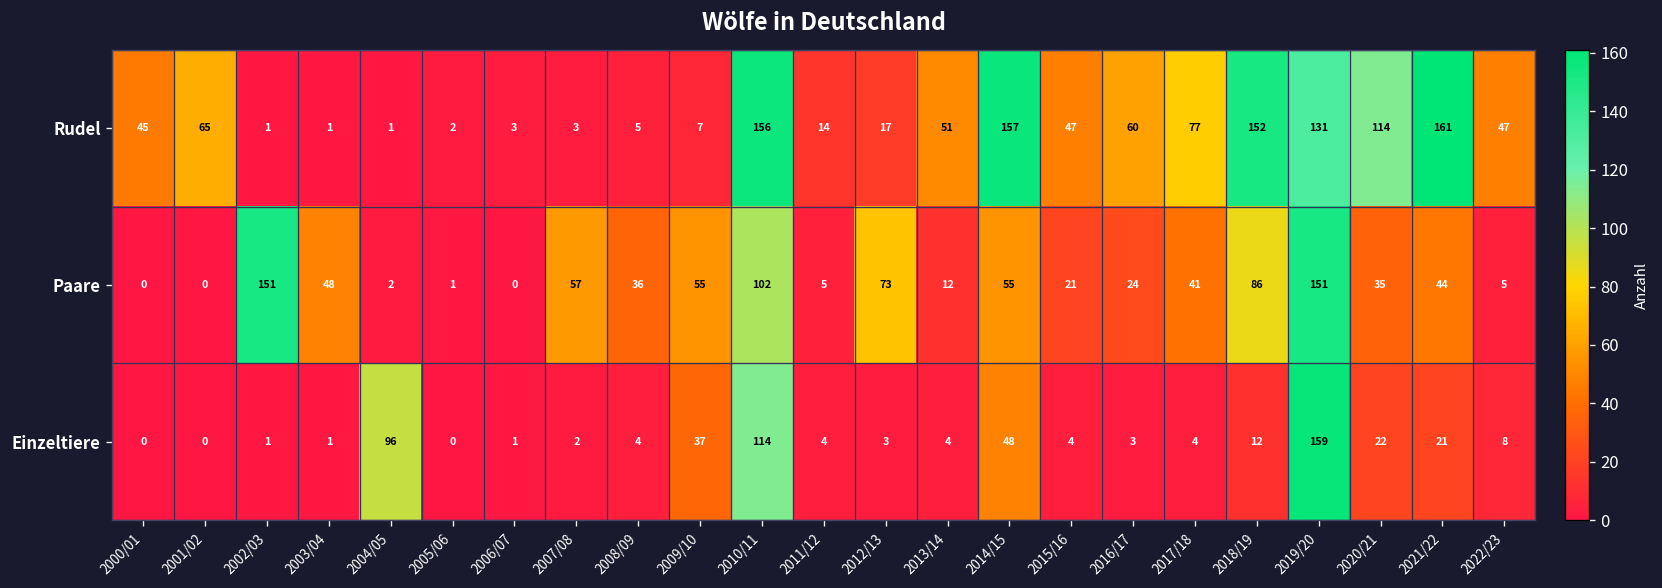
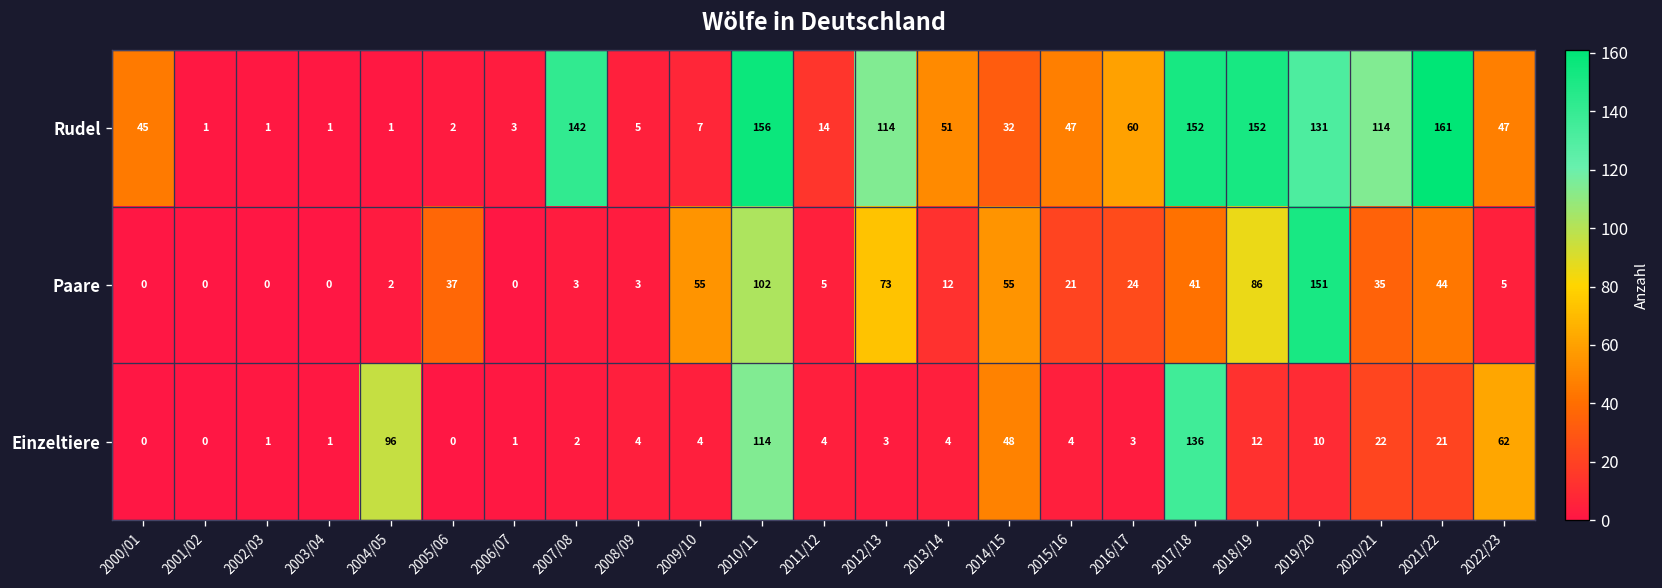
Rudel, 2001/02: 65 -> 1
Rudel, 2007/08: 3 -> 142
Rudel, 2012/13: 17 -> 114
Rudel, 2014/15: 157 -> 32
Rudel, 2017/18: 77 -> 152
Paare, 2002/03: 151 -> 0
Paare, 2003/04: 48 -> 0
Paare, 2005/06: 1 -> 37
Paare, 2007/08: 57 -> 3
Paare, 2008/09: 36 -> 3
Einzeltiere, 2009/10: 37 -> 4
Einzeltiere, 2017/18: 4 -> 136
Einzeltiere, 2019/20: 159 -> 10
Einzeltiere, 2022/23: 8 -> 62
